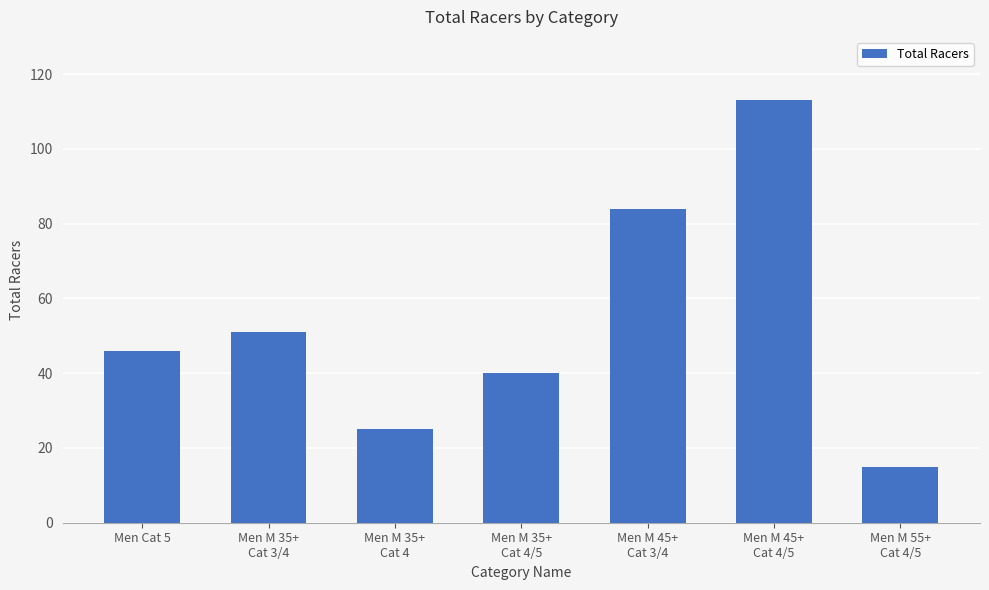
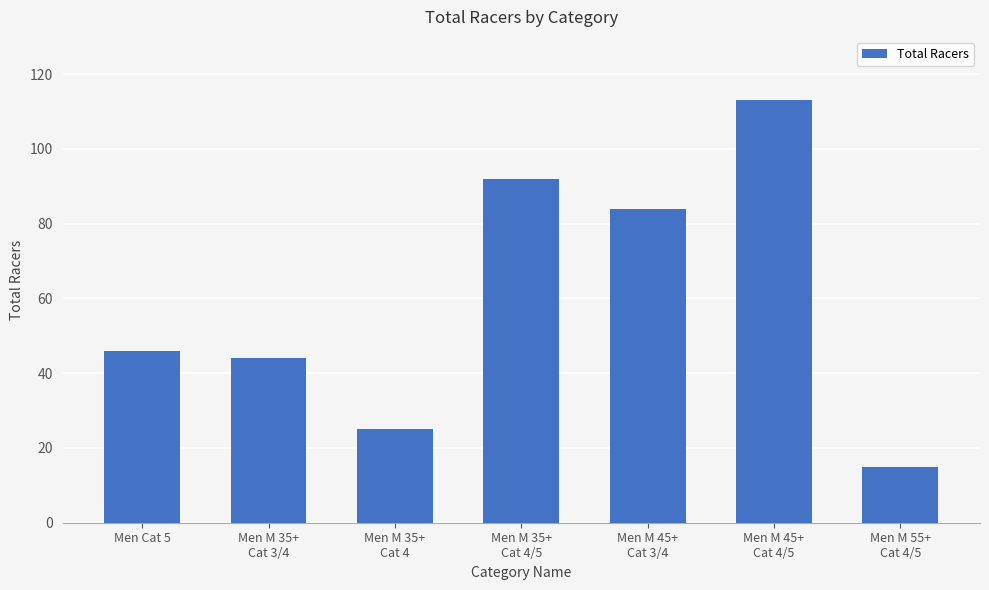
Men M 35+ Cat 3/4: 51 -> 44
Men M 35+ Cat 4/5: 40 -> 92
